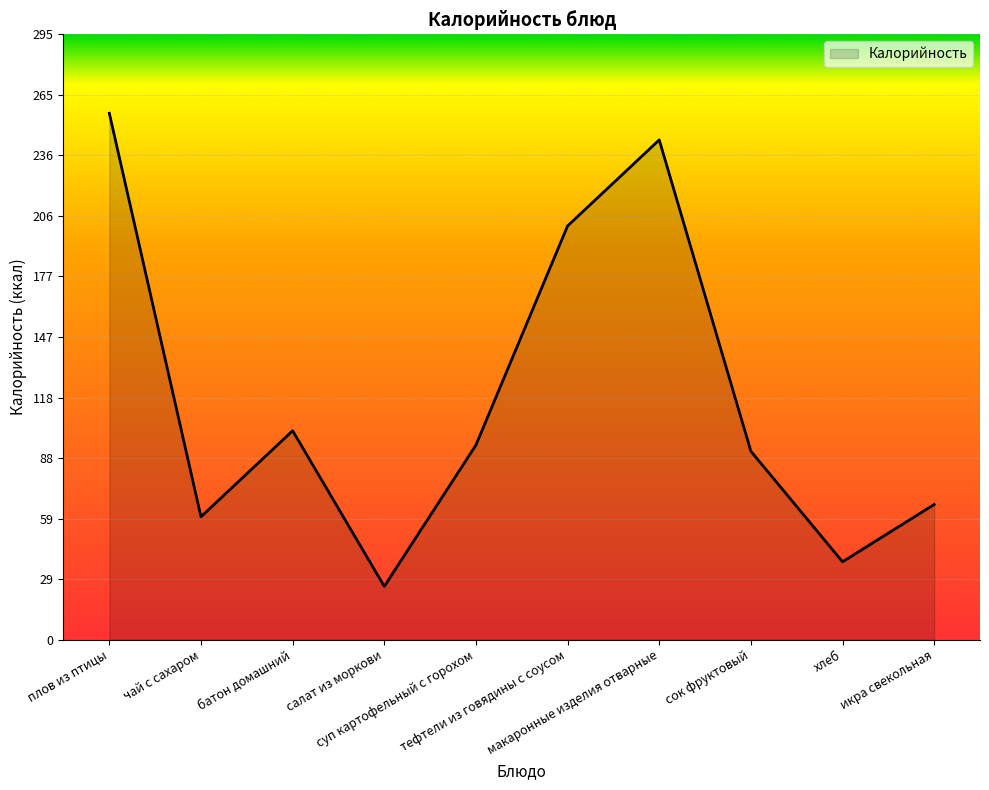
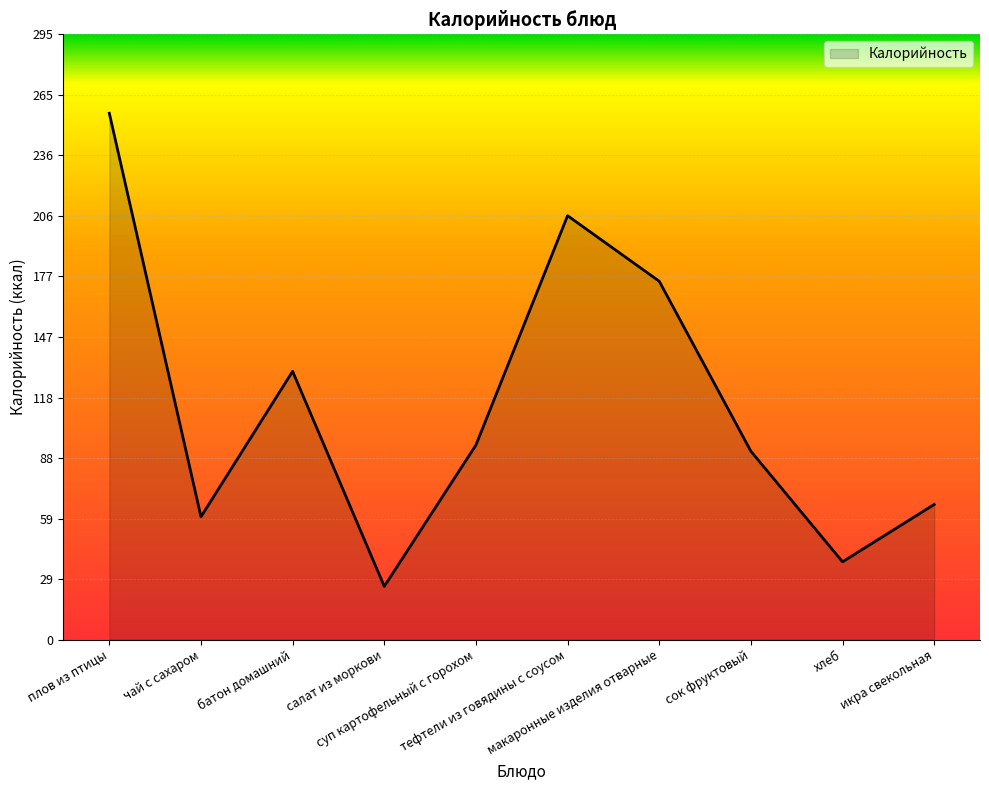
батон домашний: 102 -> 131
тефтели из говядины с соусом: 202 -> 207
макаронные изделия отварные: 244 -> 175
